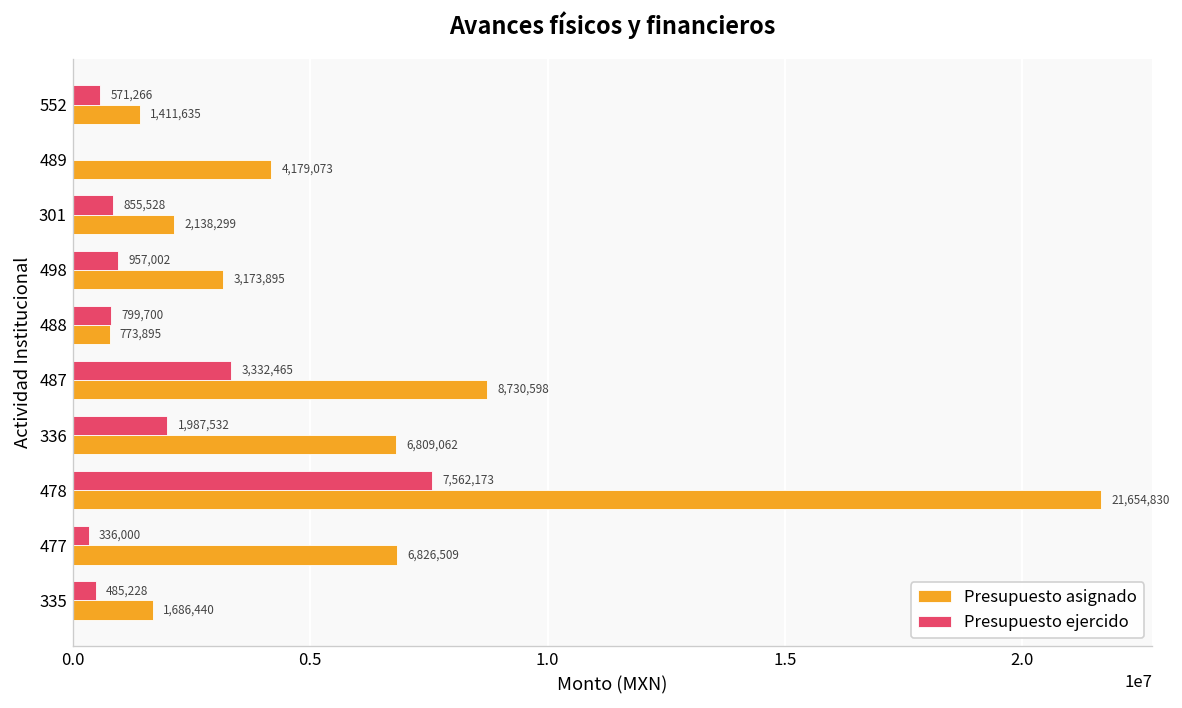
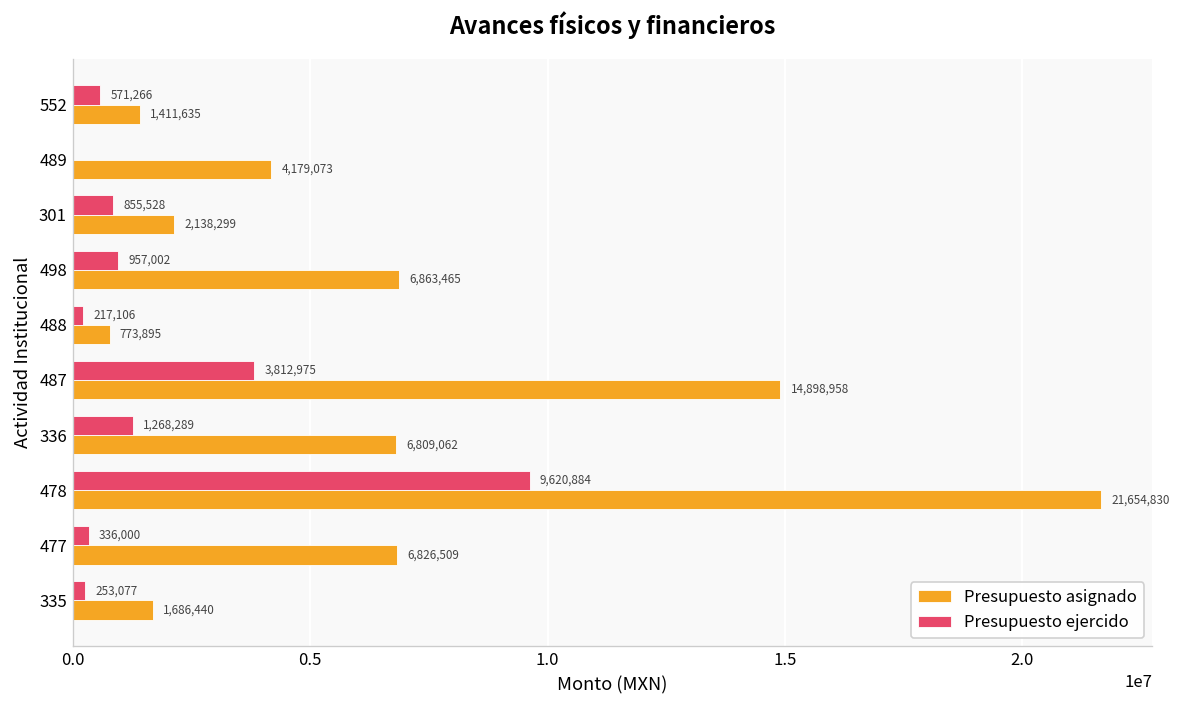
Presupuesto asignado, 498: 3,173,895 -> 6,863,465
Presupuesto ejercido, 488: 799,700 -> 217,106
Presupuesto ejercido, 487: 3,332,465 -> 3,812,975
Presupuesto asignado, 487: 8,730,598 -> 14,898,958
Presupuesto ejercido, 336: 1,987,532 -> 1,268,289
Presupuesto ejercido, 478: 7,562,173 -> 9,620,884
Presupuesto ejercido, 335: 485,228 -> 253,077
